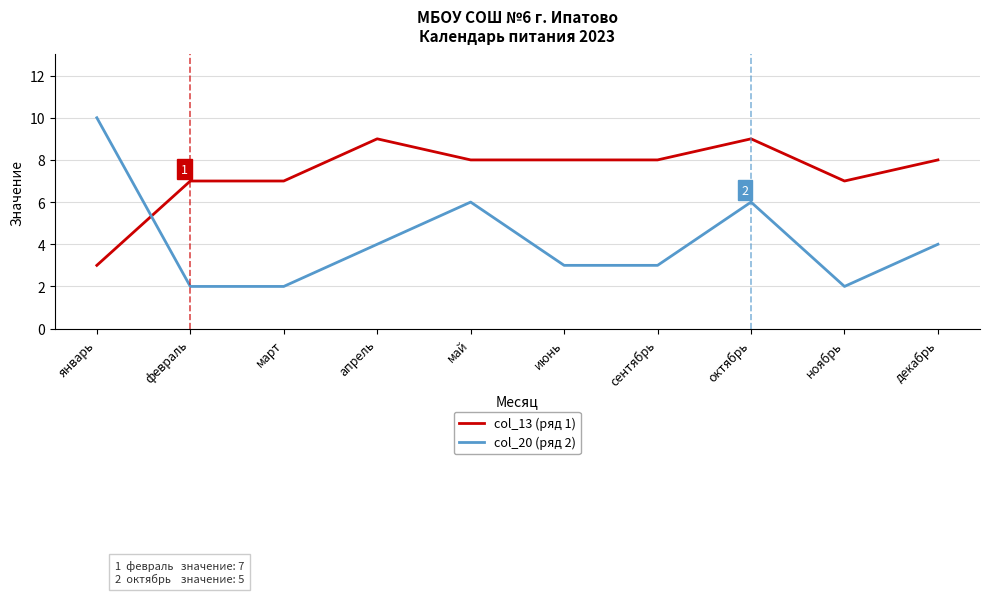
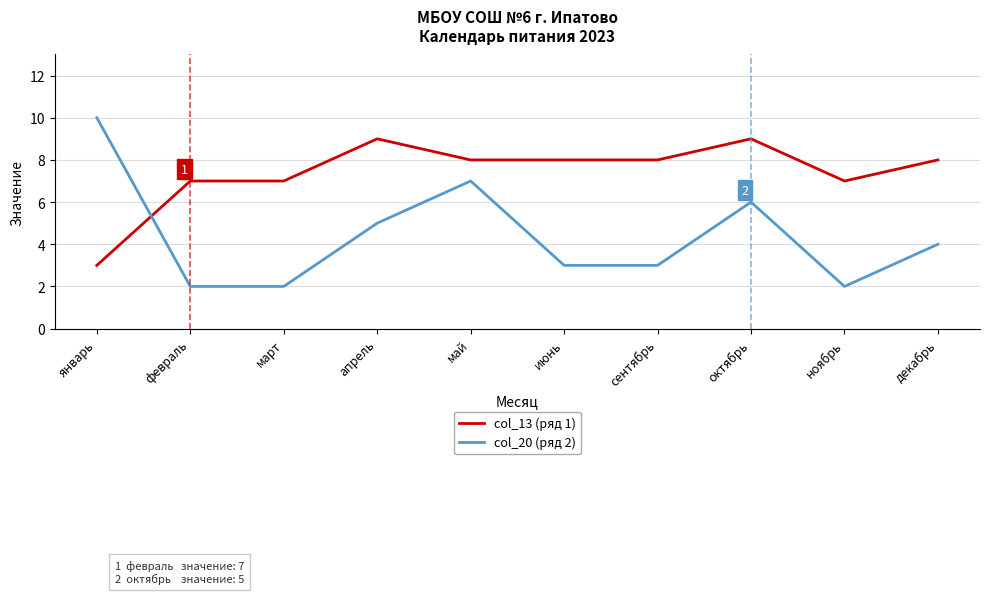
col_20 (ряд 2), апрель: 4 -> 5
col_20 (ряд 2), май: 6 -> 7
